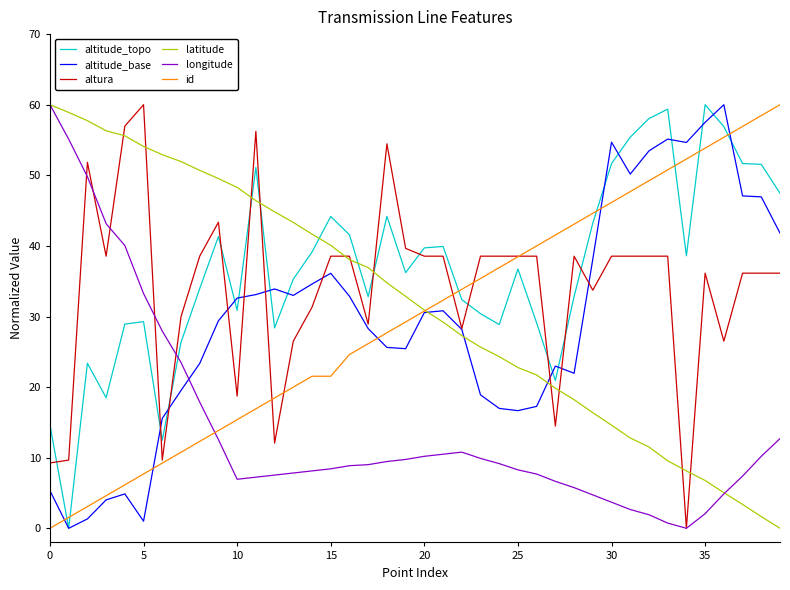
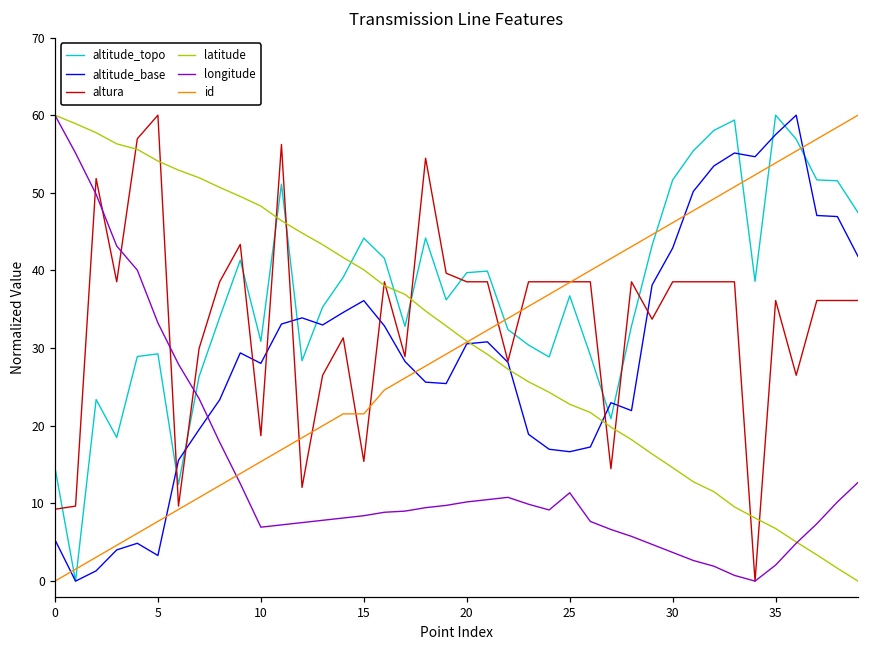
altitude_base, 5: 1 -> 3
altitude_base, 10: 33 -> 28
altura, 15: 39 -> 15
longitude, 25: 8 -> 11
altitude_base, 30: 55 -> 43
